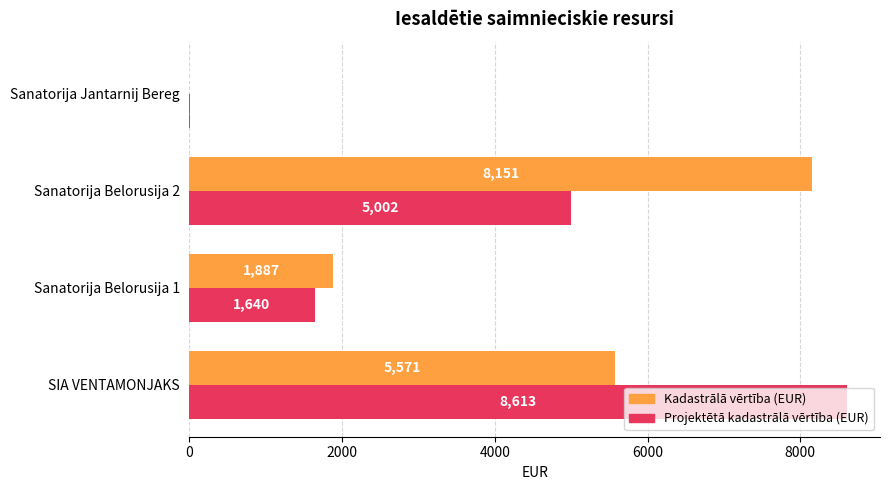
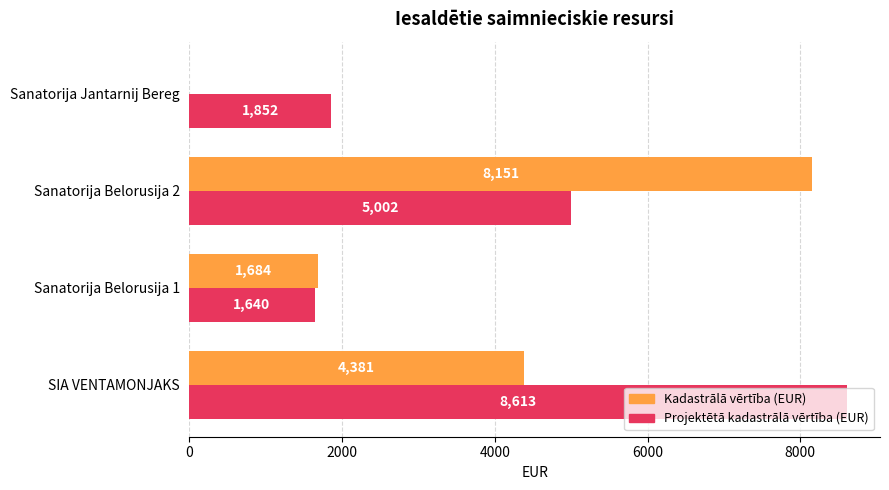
Projektētā kadastrālā vērtība (EUR), Sanatorija Jantarnij Bereg: 0 -> 1900
Kadastrālā vērtība (EUR), Sanatorija Belorusija 1: 1,887 -> 1,684
Kadastrālā vērtība (EUR), SIA VENTAMONJAKS: 5,571 -> 4,381
